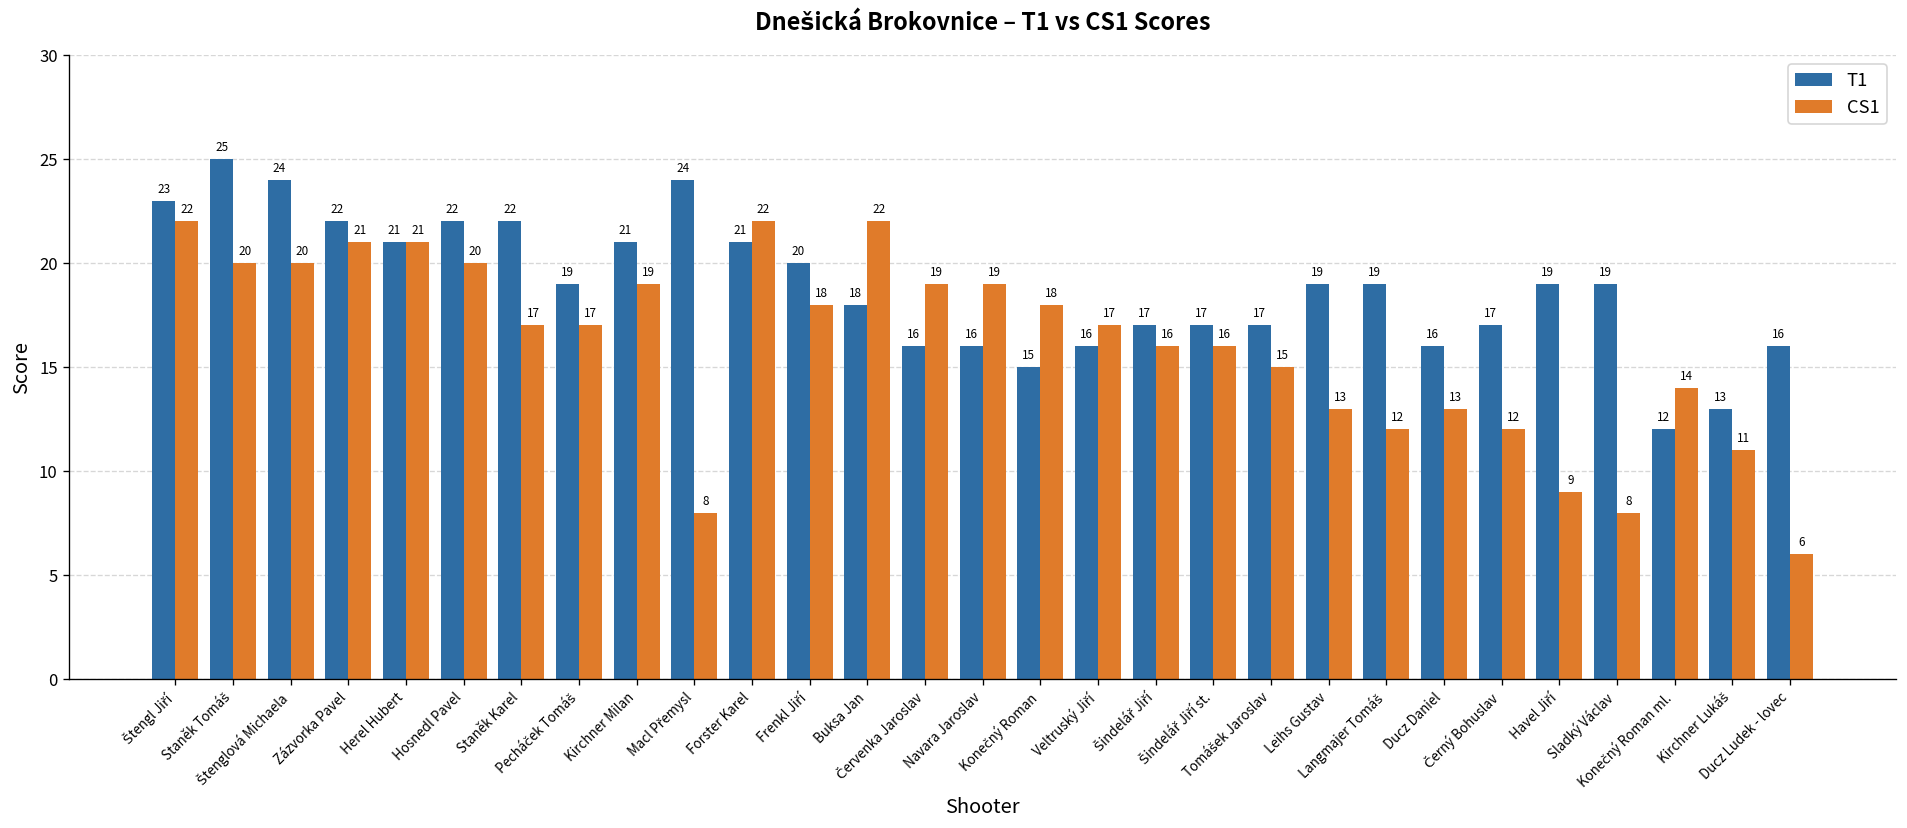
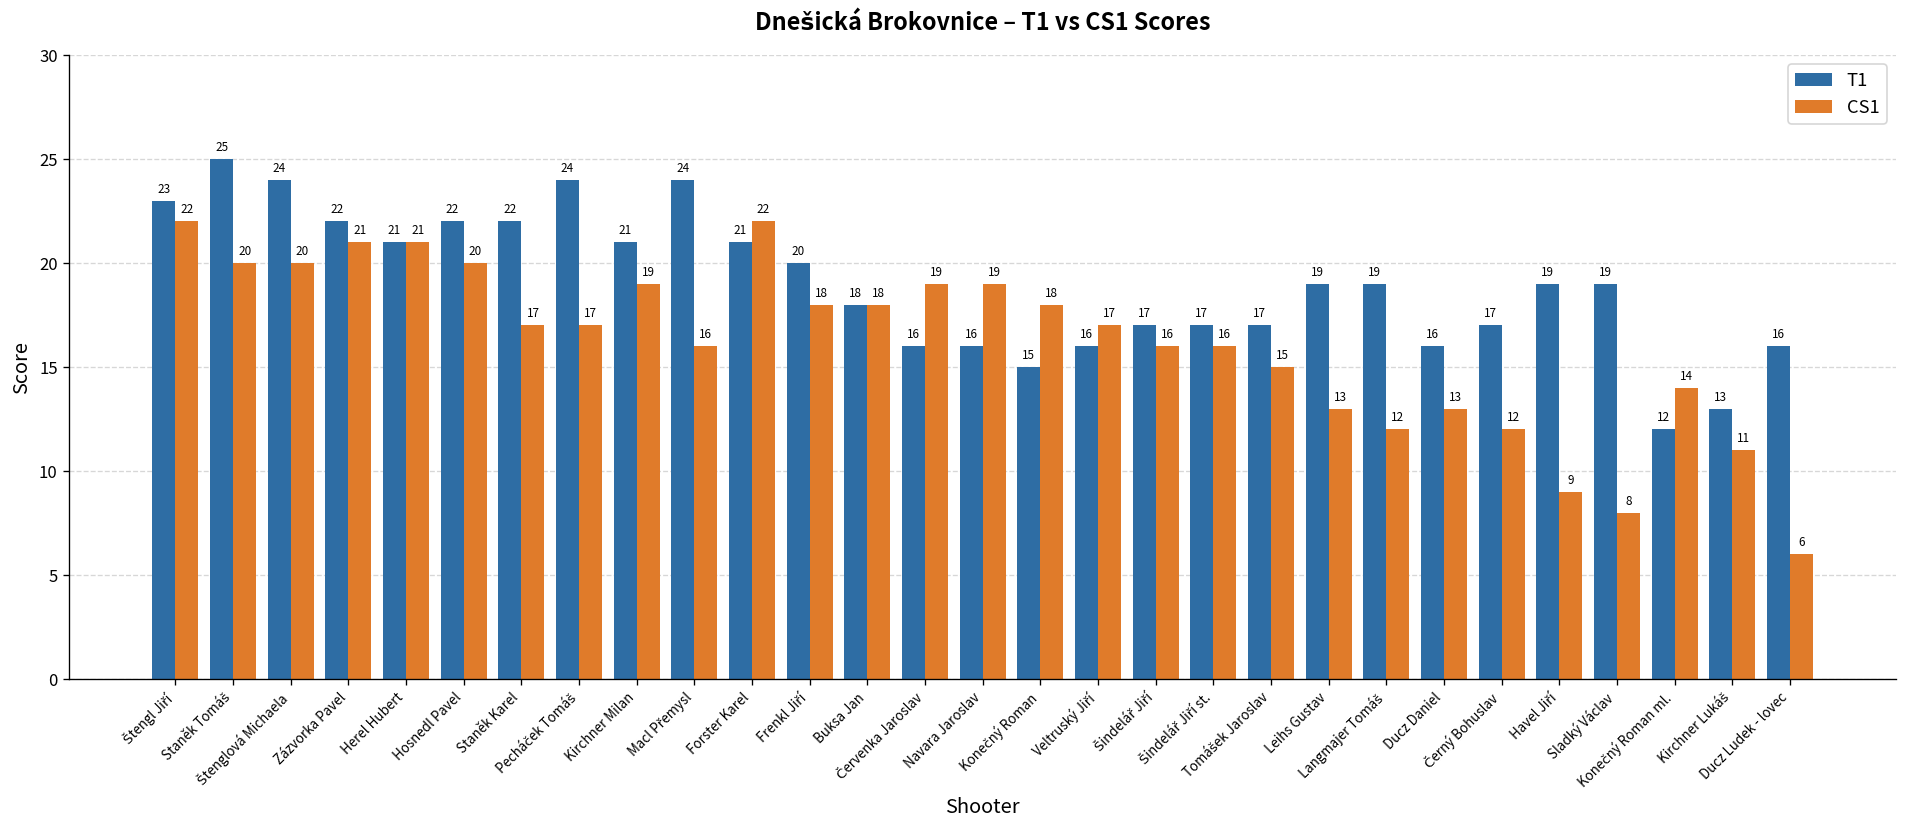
T1, Pecháček Tomáš: 19 -> 24
CS1, Macl Přemysl: 8 -> 16
CS1, Buksa Jan: 22 -> 18
